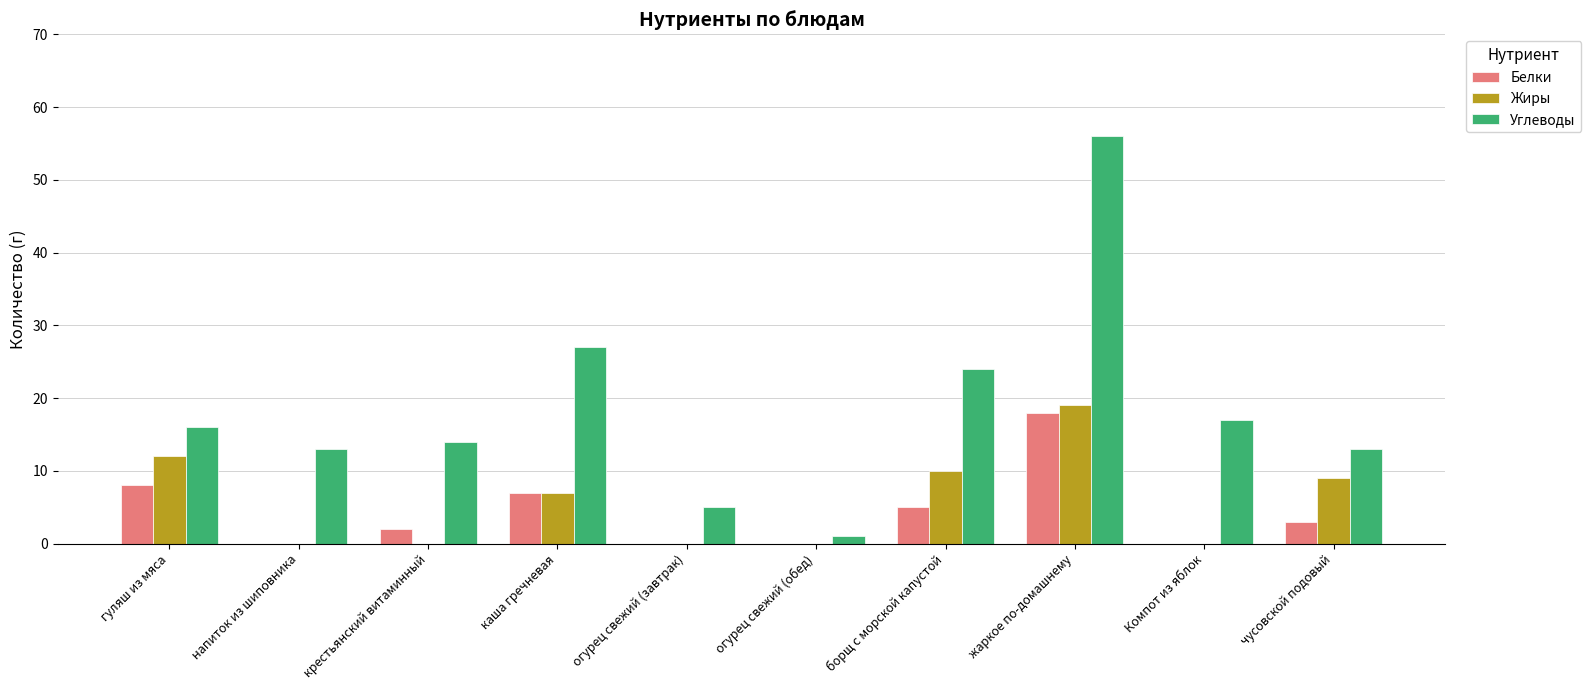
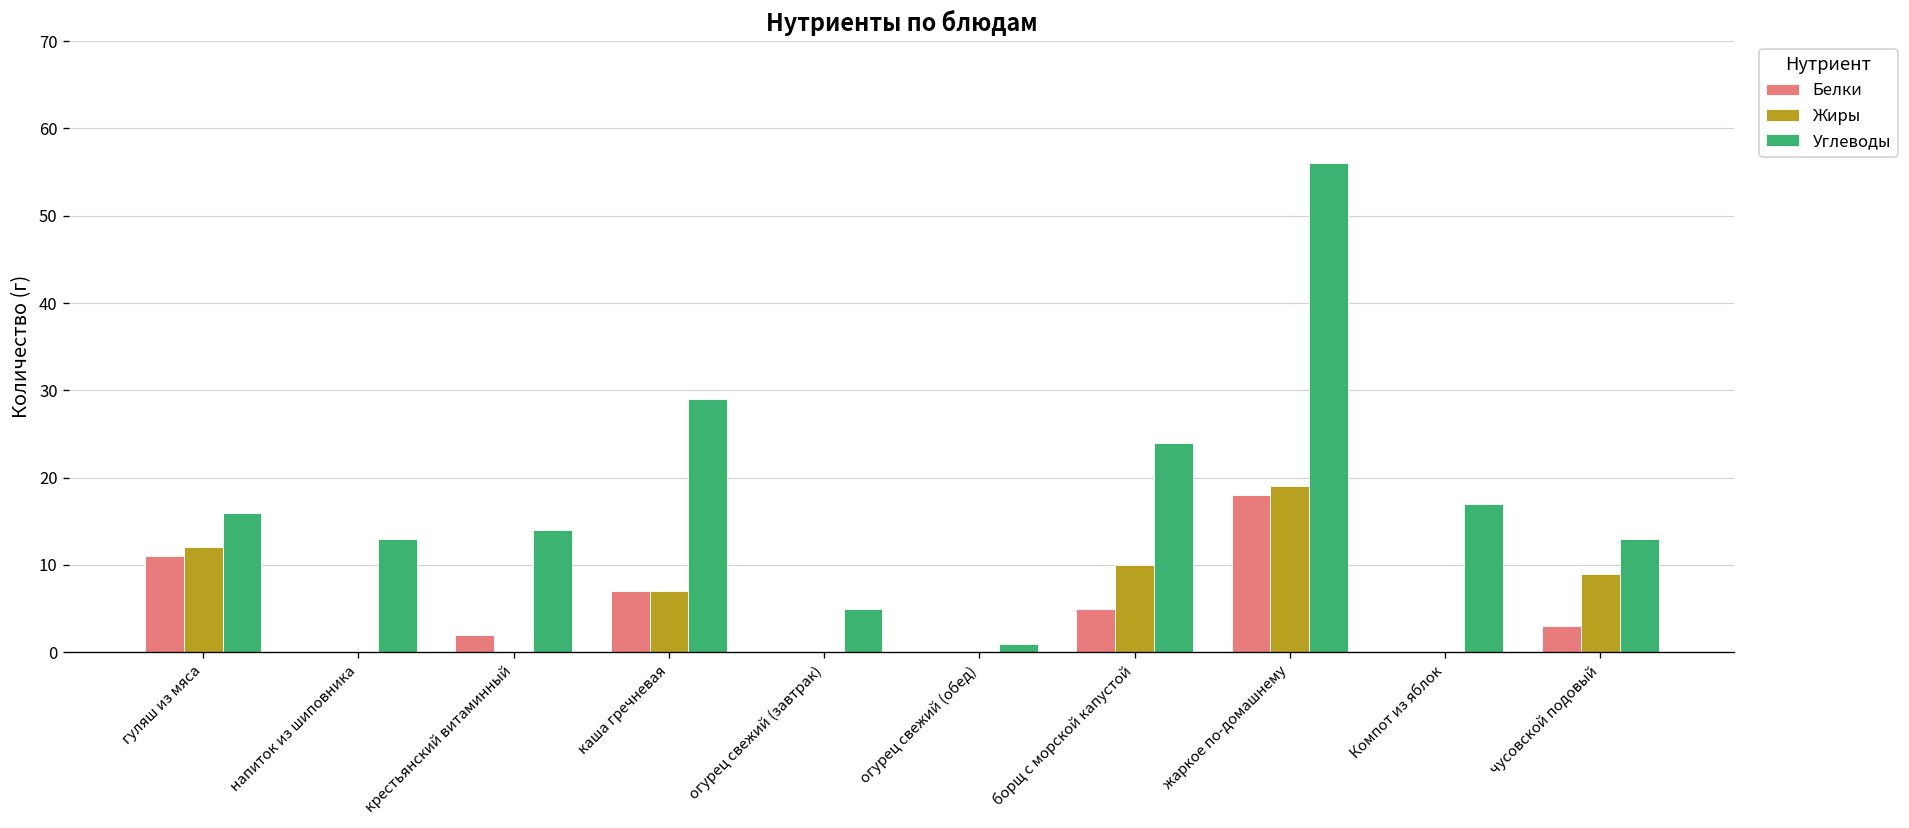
Белки, гуляш из мяса: 8 -> 11
Углеводы, каша гречневая: 27 -> 29
